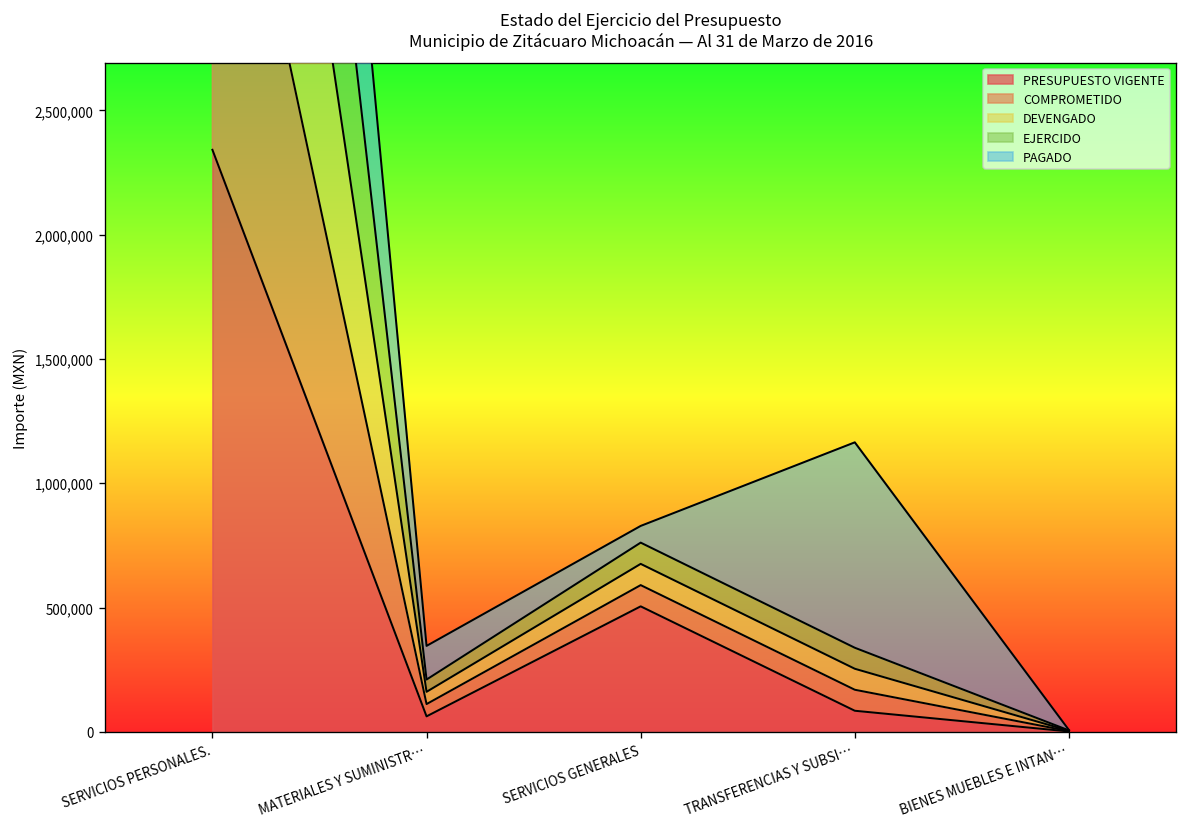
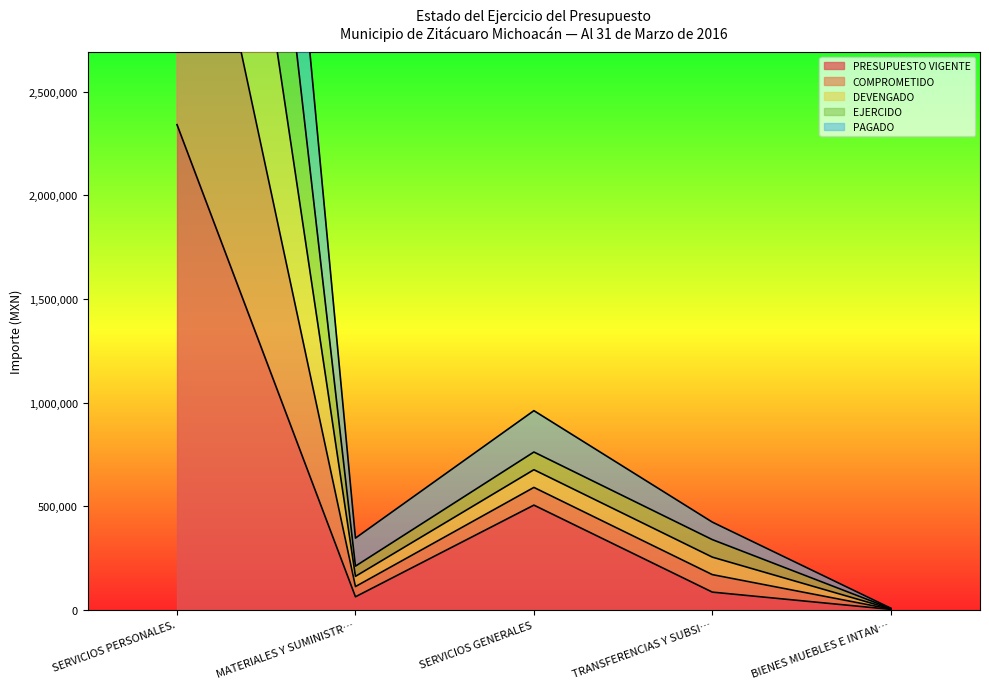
PAGADO, SERVICIOS GENERALES: 70,000 -> 200,000
PAGADO, TRANSFERENCIAS Y SUBSI…: 830,000 -> 80,000
